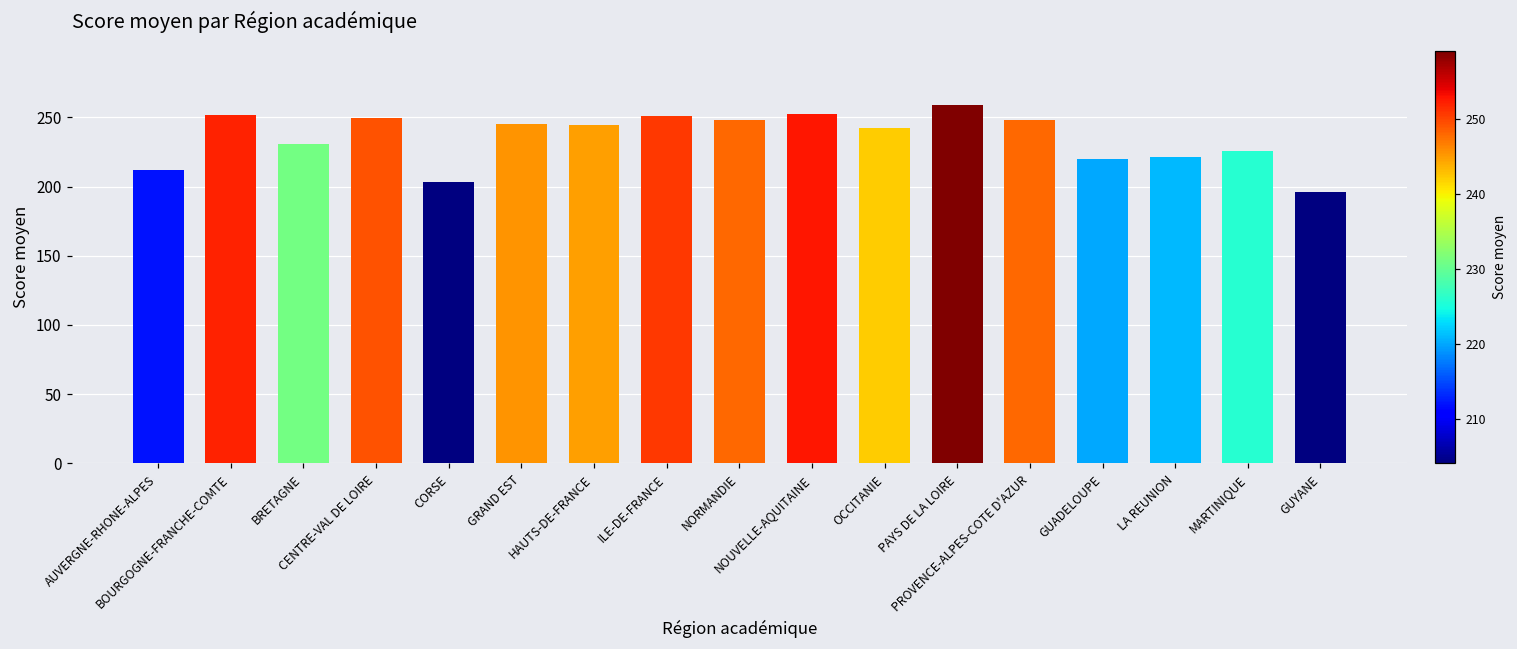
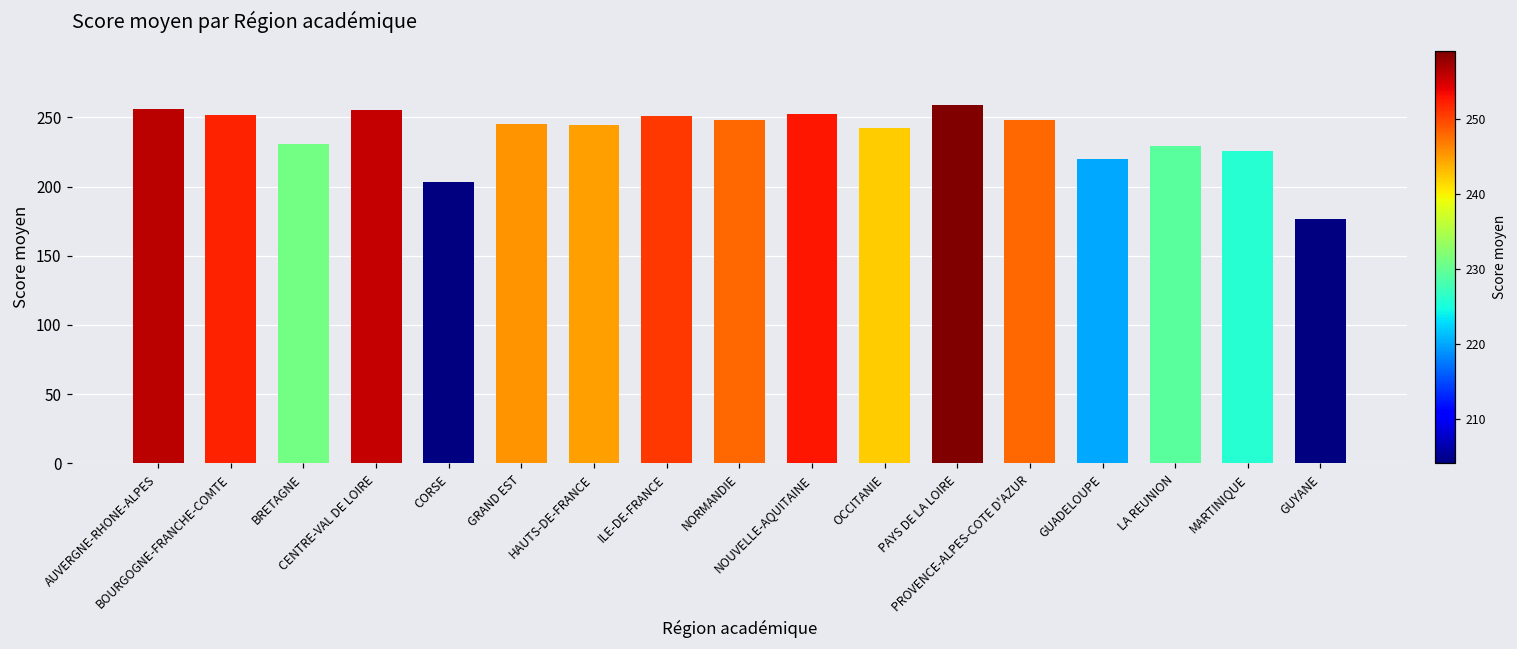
AUVERGNE-RHONE-ALPES: 212 -> 256
CENTRE-VAL DE LOIRE: 249 -> 256
LA REUNION: 221 -> 229
GUYANE: 196 -> 177
